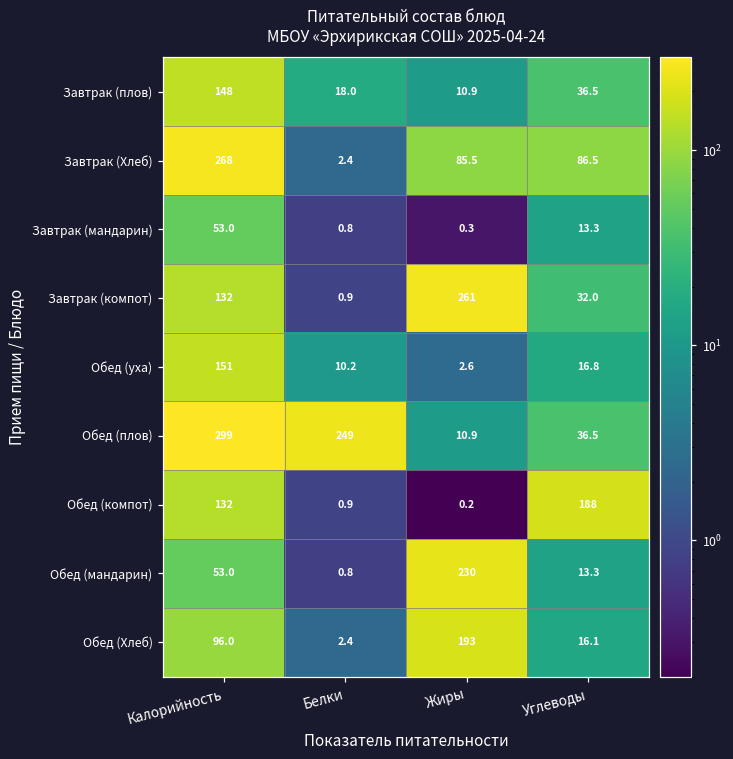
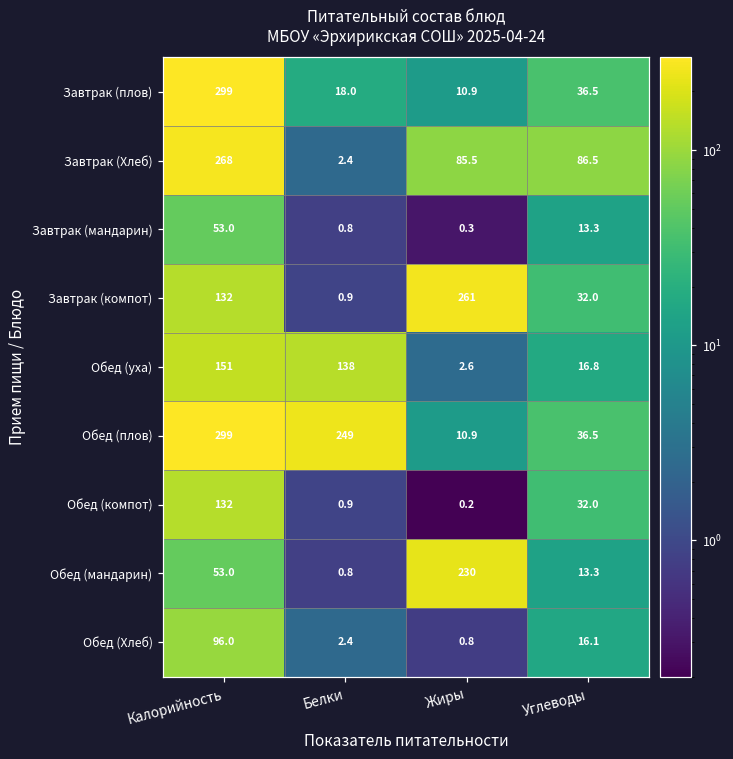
Завтрак (плов), Калорийность: 148 -> 299
Обед (уха), Белки: 10.2 -> 138
Обед (компот), Углеводы: 188 -> 32.0
Обед (Хлеб), Жиры: 193 -> 0.8
